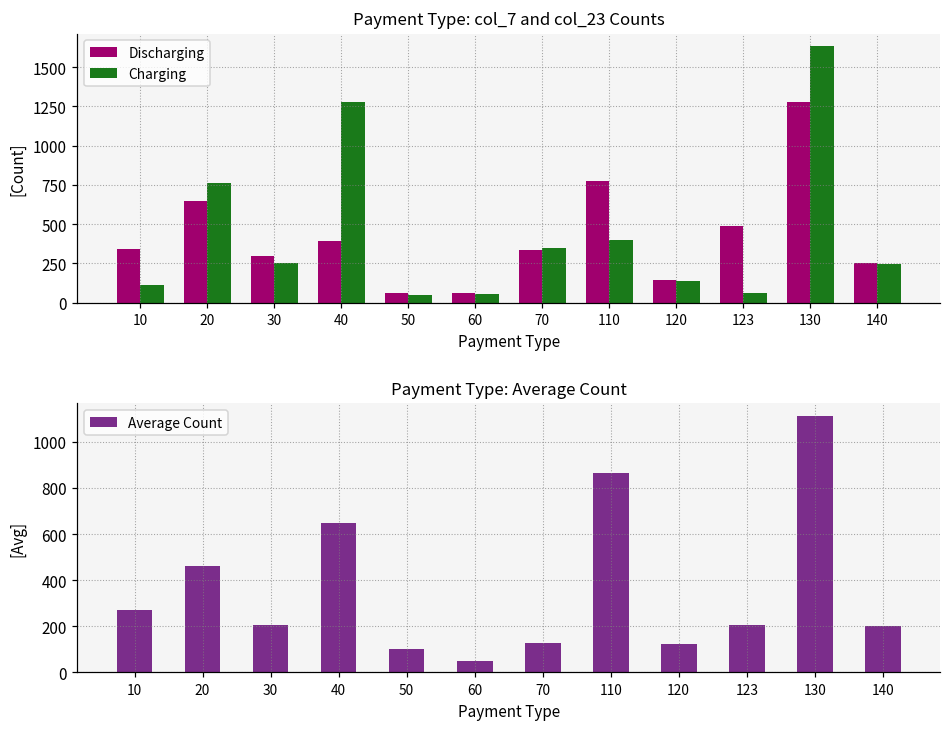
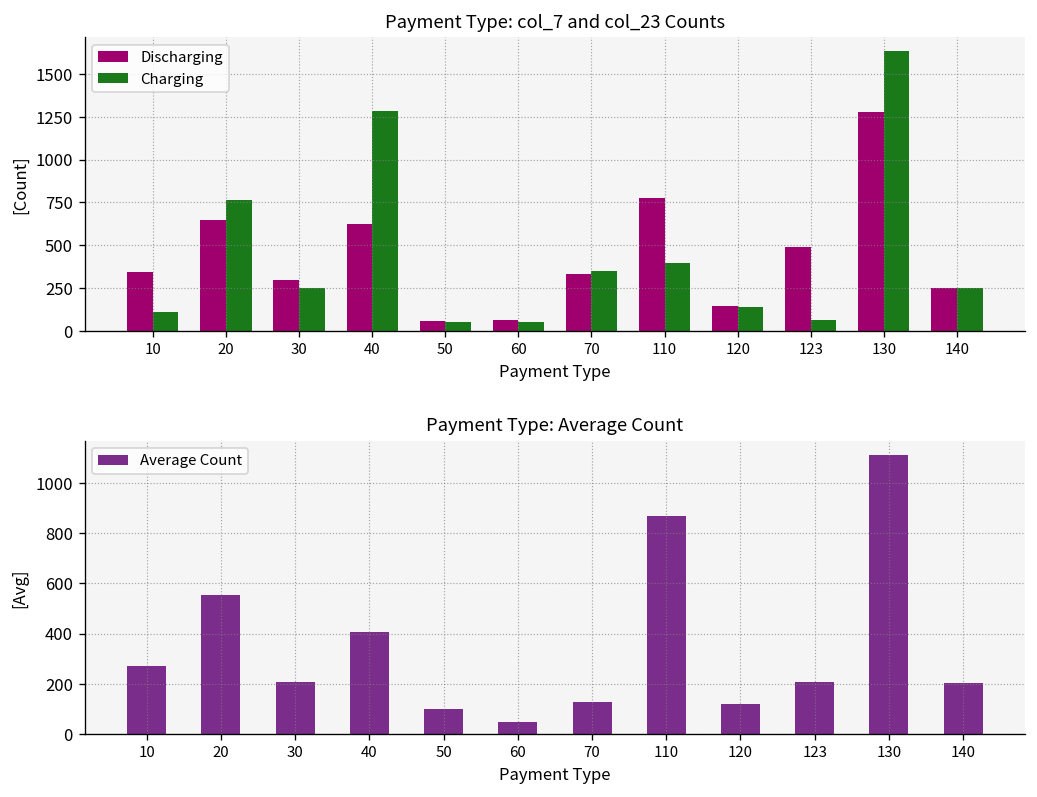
Payment Type: col_7 and col_23 Counts, Discharging, 40: 390 -> 620
Payment Type: Average Count, 20: 460 -> 550
Payment Type: Average Count, 40: 650 -> 410
